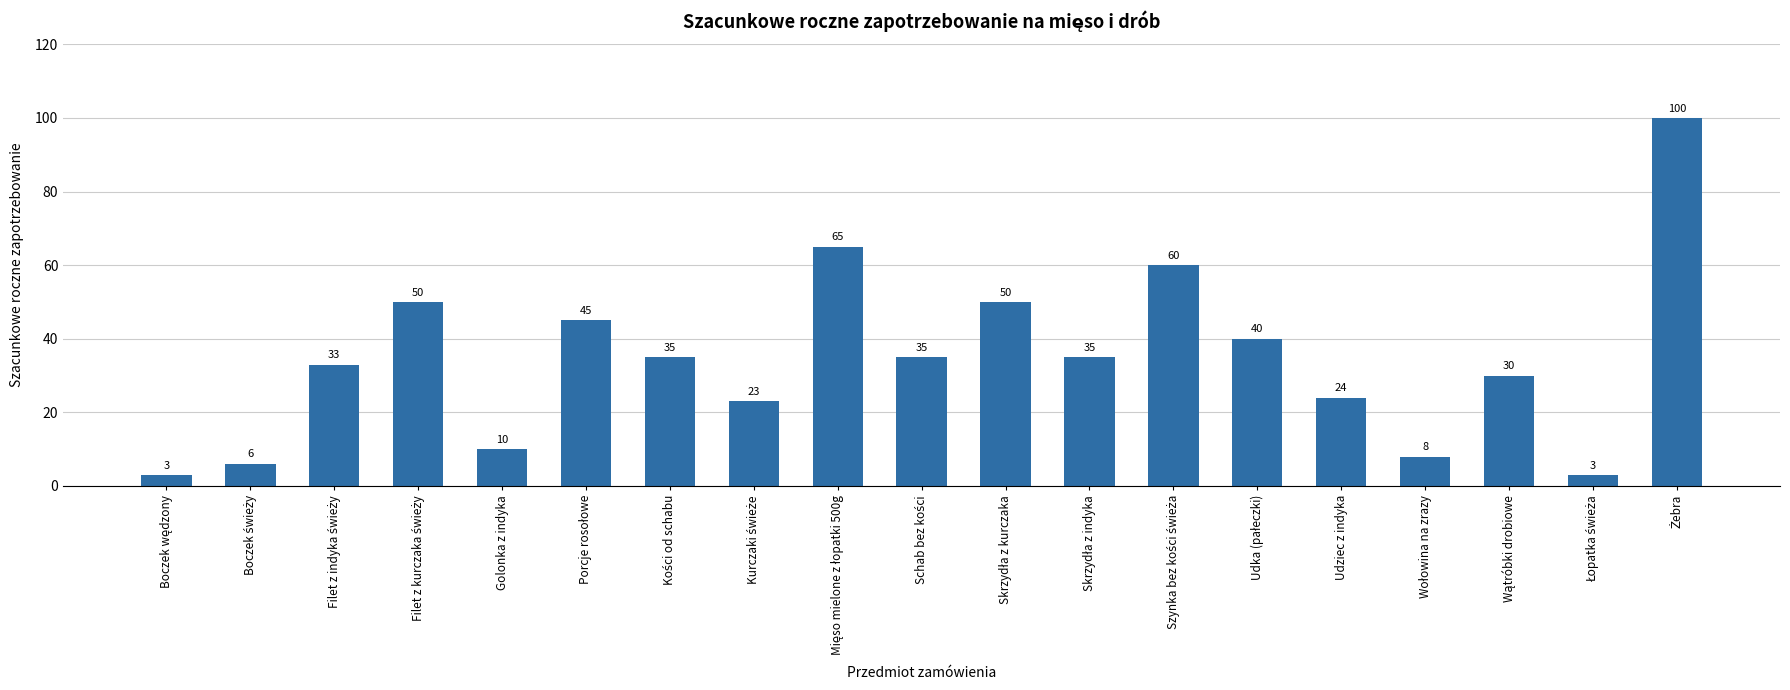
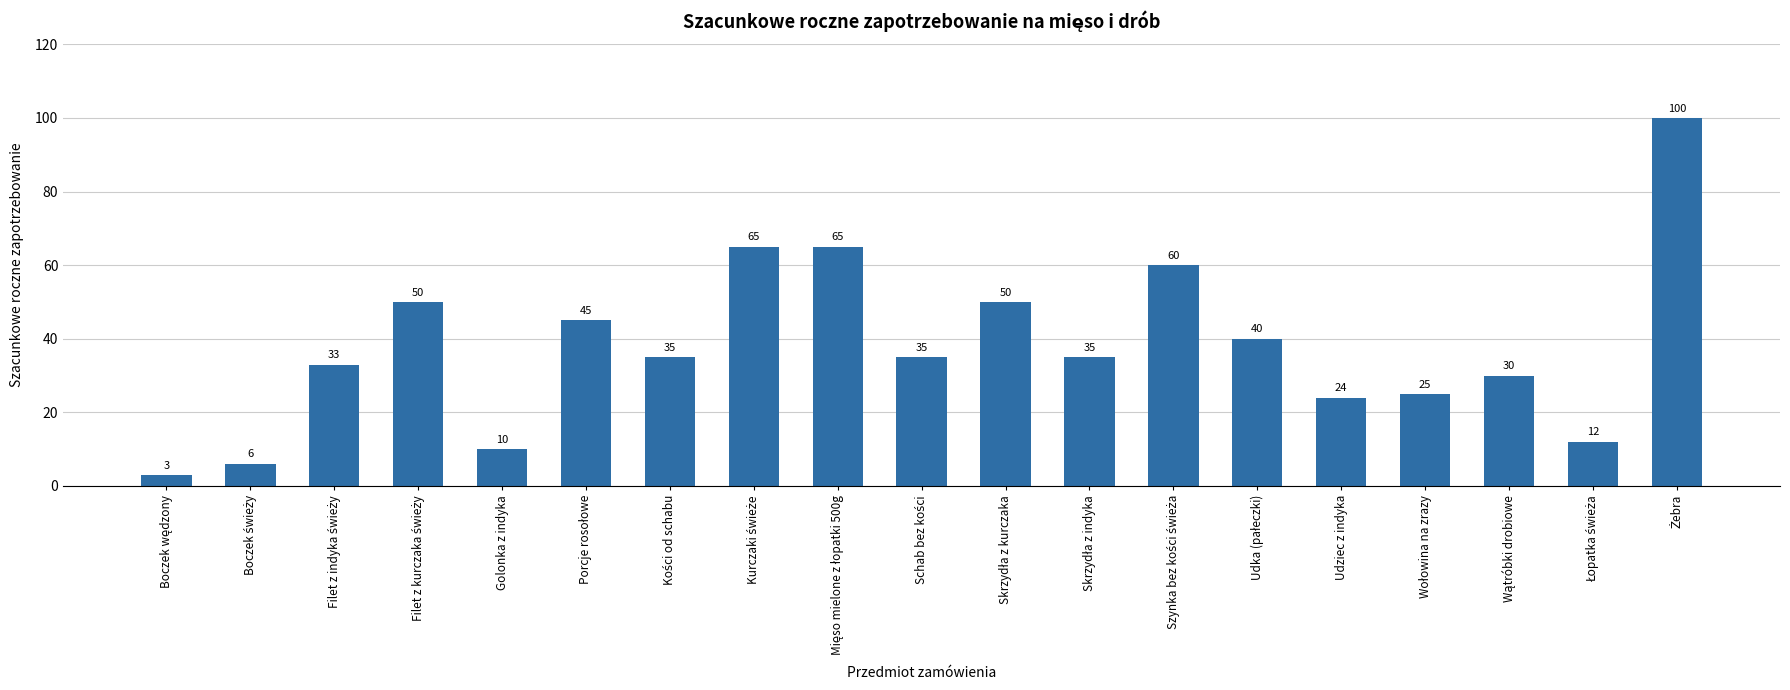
Kurczaki świeże: 23 -> 65
Wołowina na zrazy: 8 -> 25
Łopatka świeża: 3 -> 12
